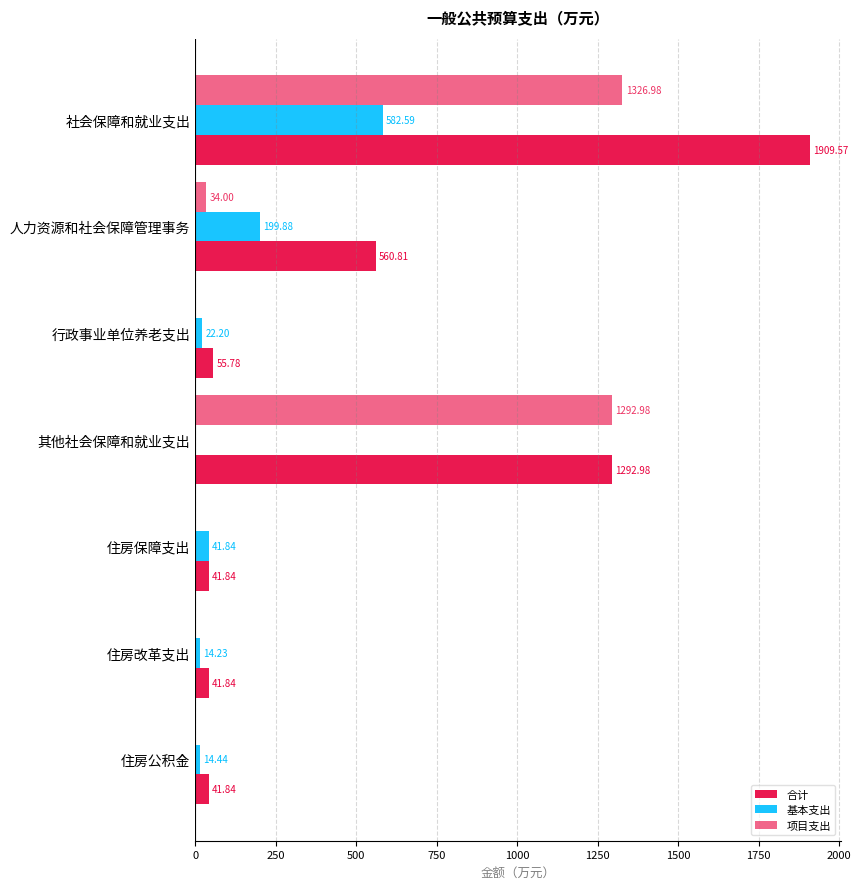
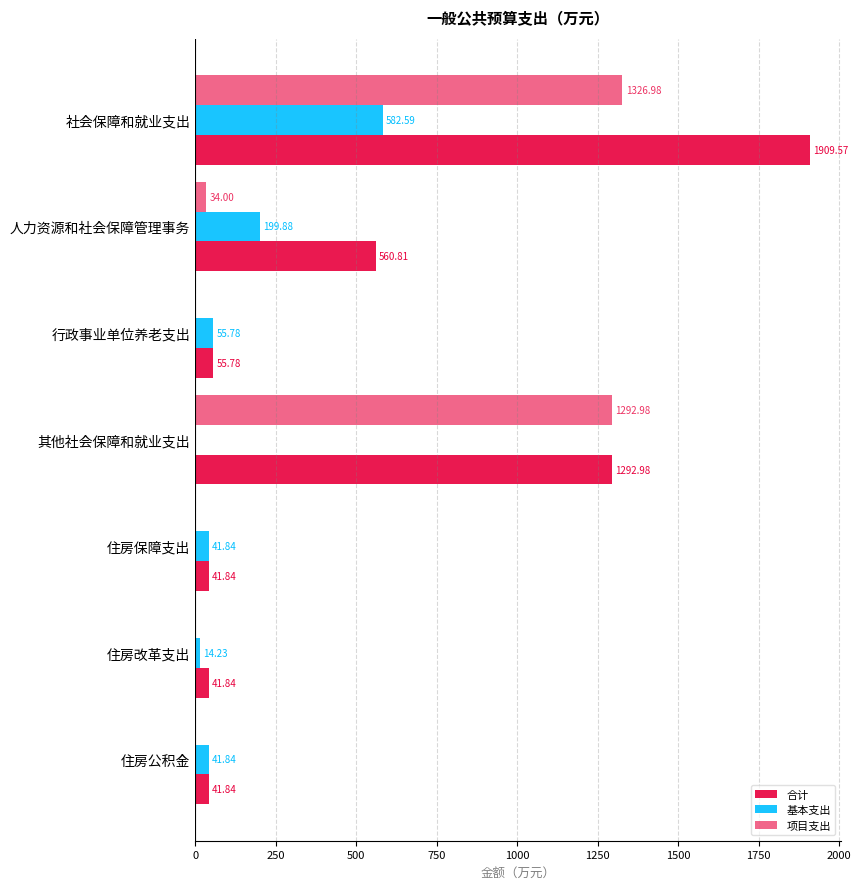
基本支出, 行政事业单位养老支出: 22.20 -> 55.78
基本支出, 住房公积金: 14.44 -> 41.84
